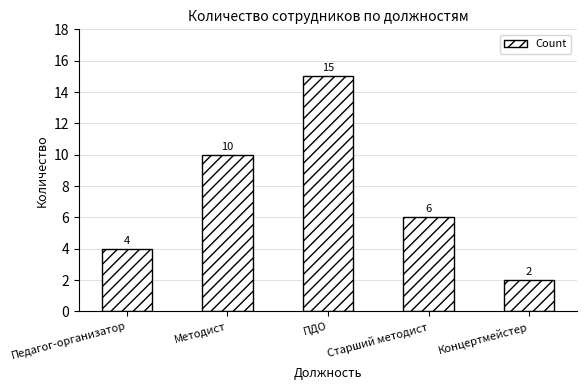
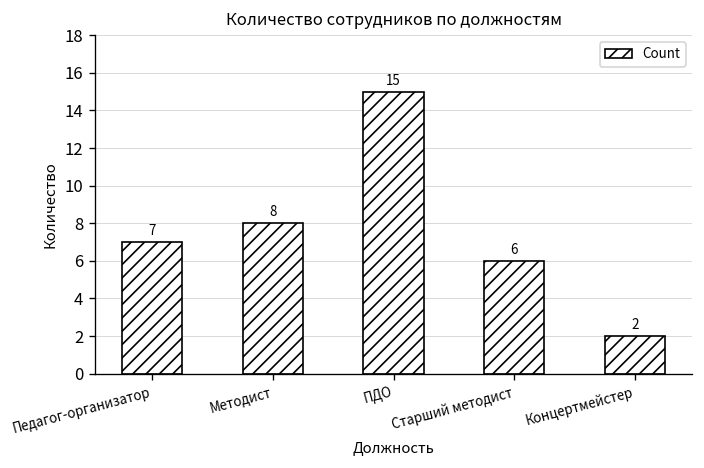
Педагог-организатор: 4 -> 7
Методист: 10 -> 8
